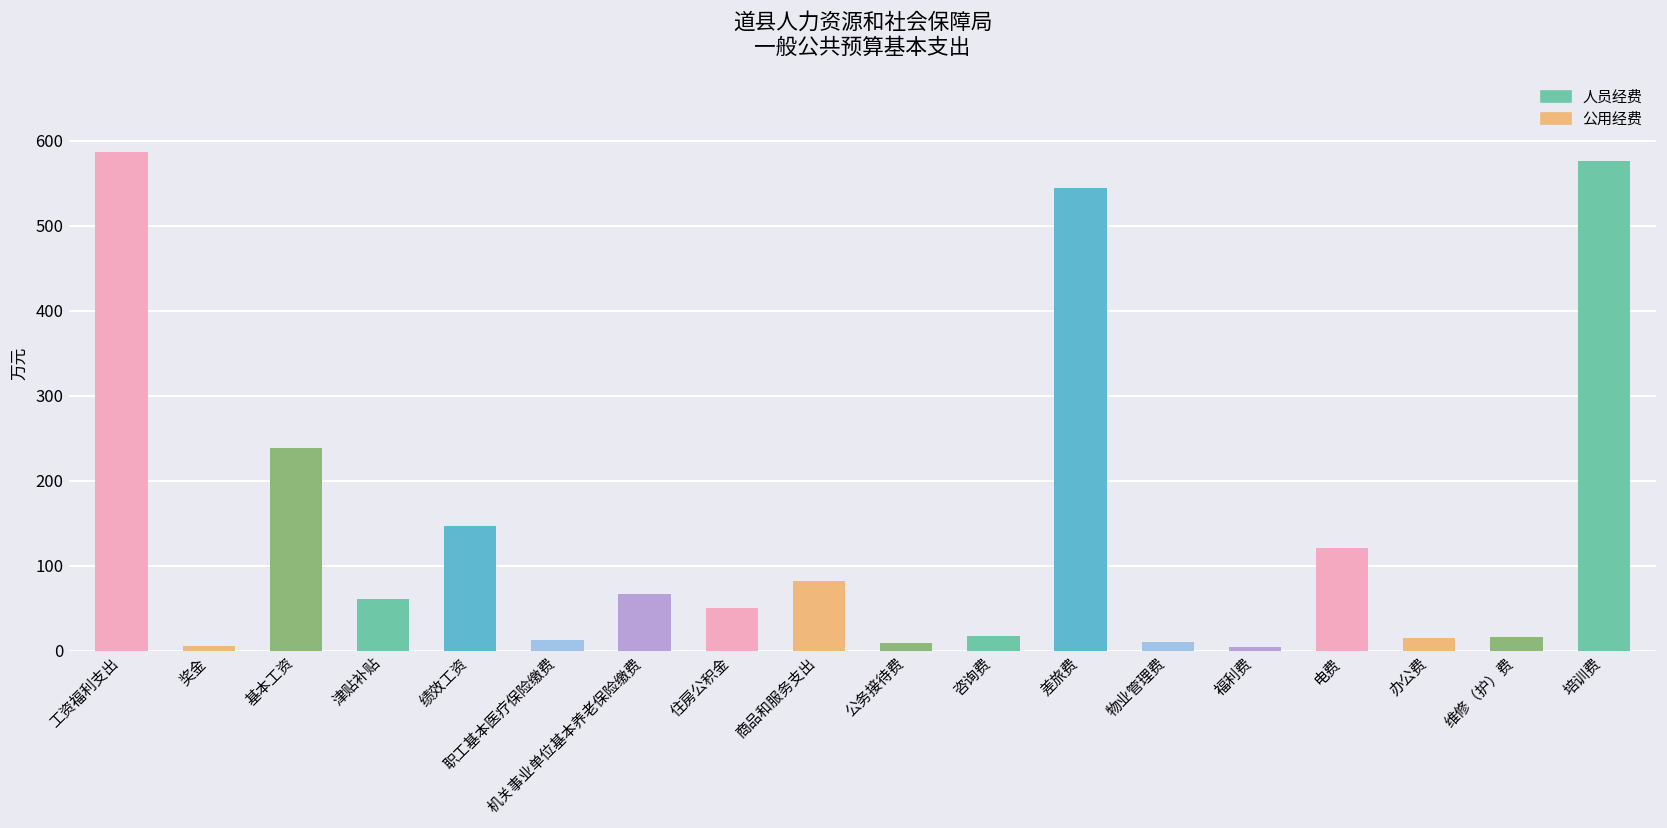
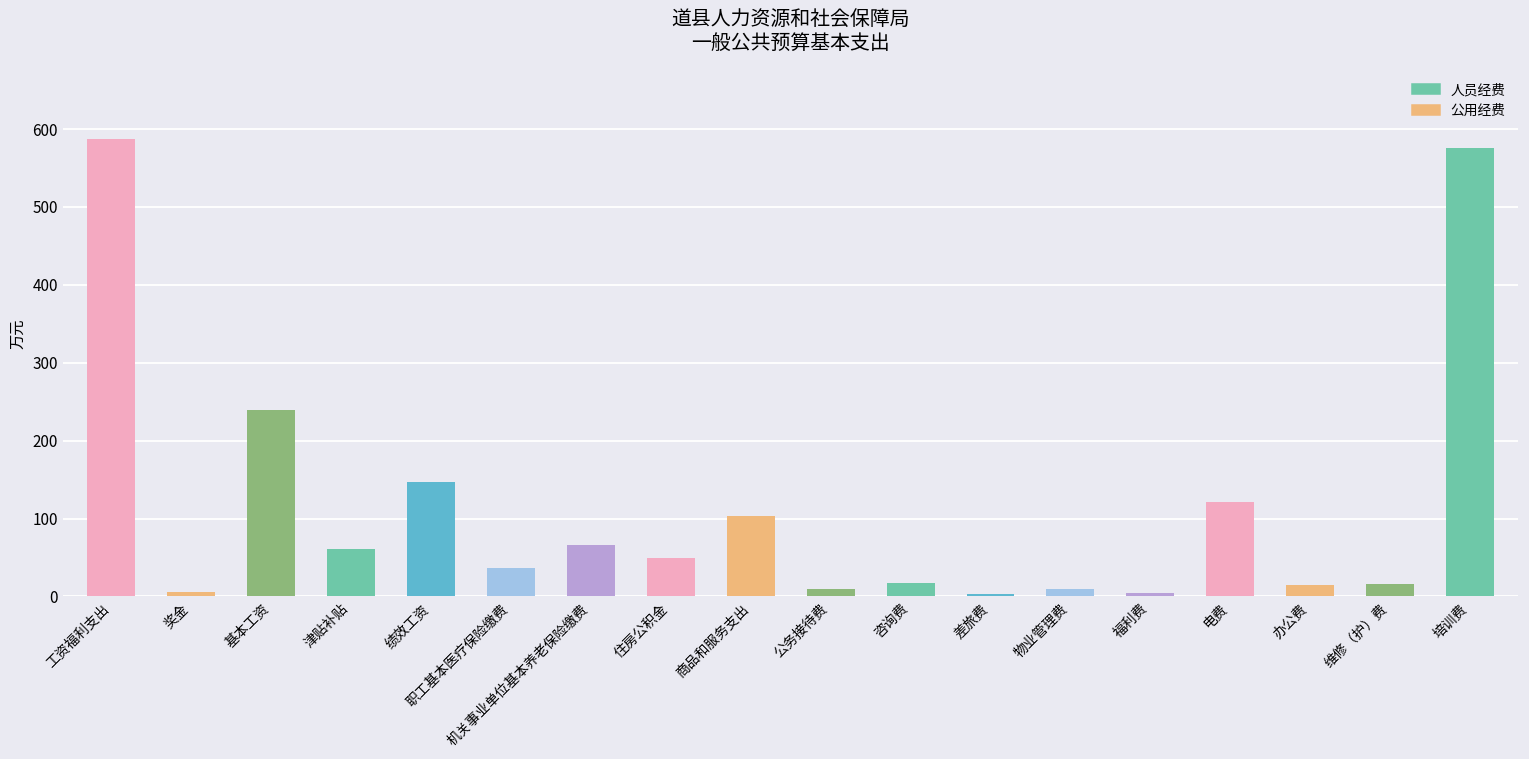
职工基本医疗保险缴费: 10 -> 40
商品和服务支出: 80 -> 100
差旅费: 550 -> 0
